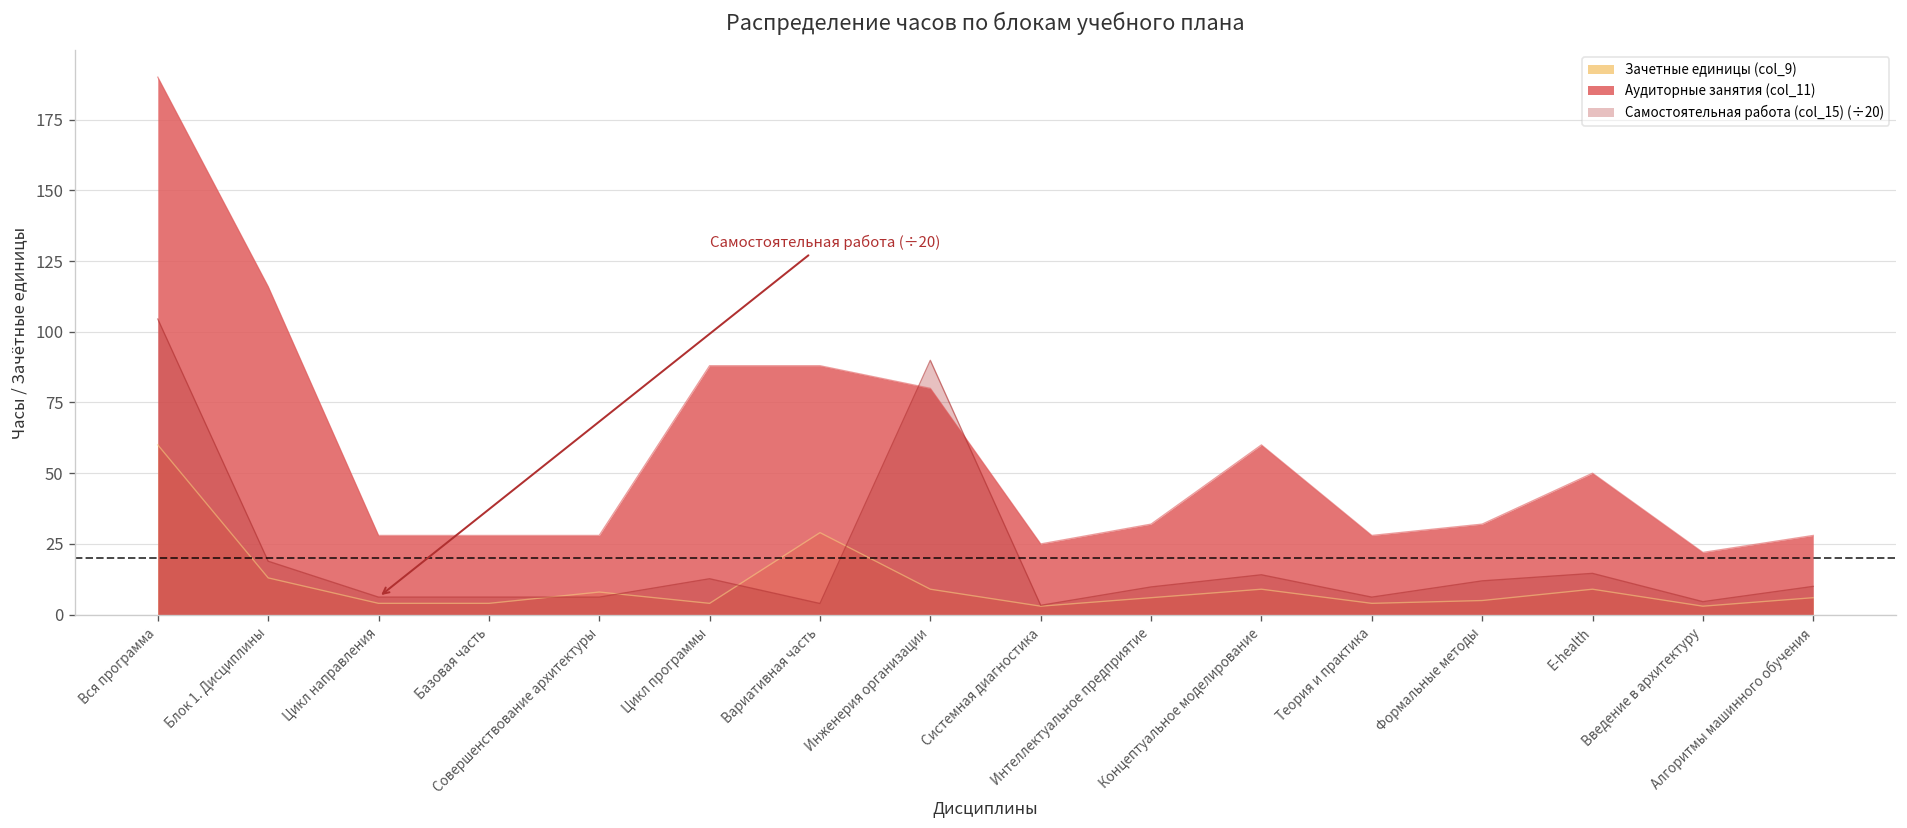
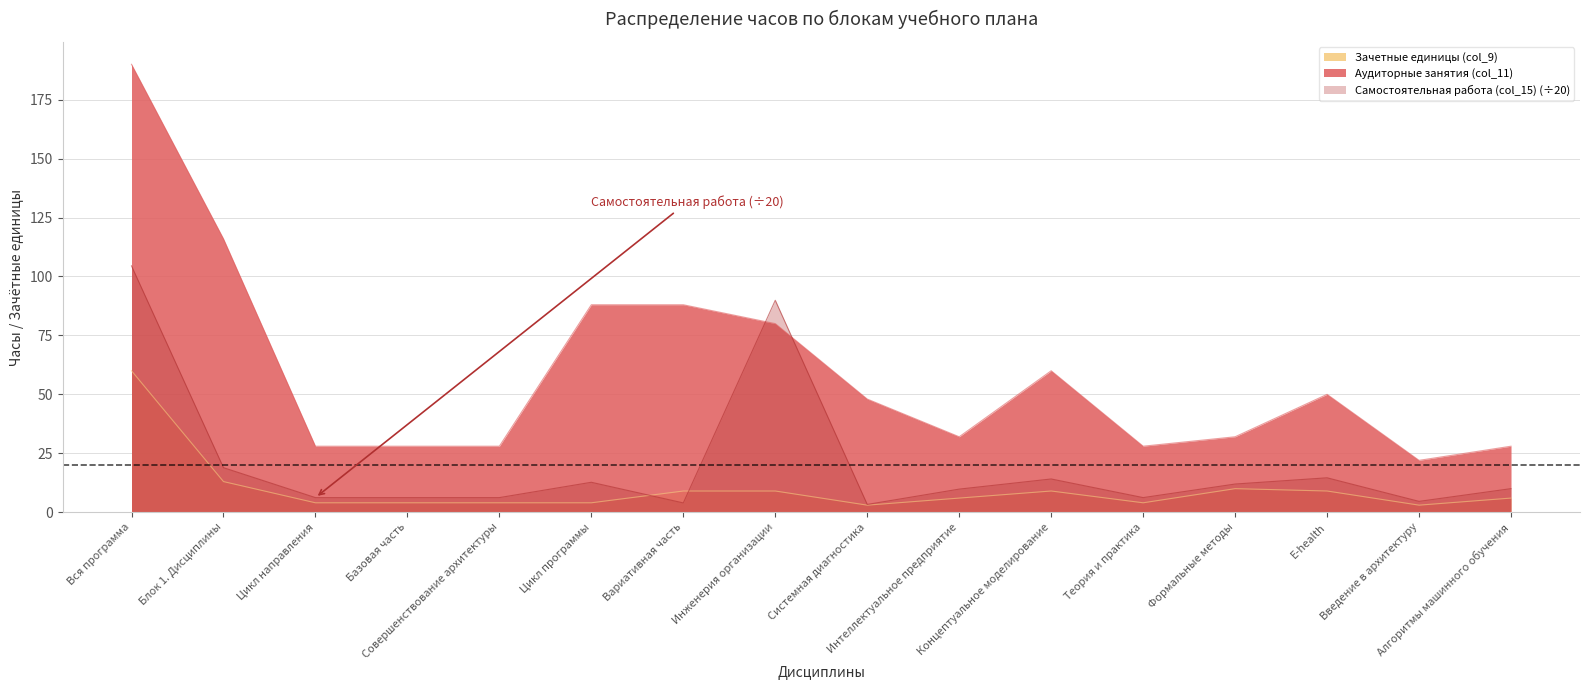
Зачетные единицы (col_9), Совершенствование архитектуры: 8 -> 4
Зачетные единицы (col_9), Вариативная часть: 29 -> 9
Аудиторные занятия (col_11), Системная диагностика: 25 -> 48
Зачетные единицы (col_9), Формальные методы: 5 -> 10
